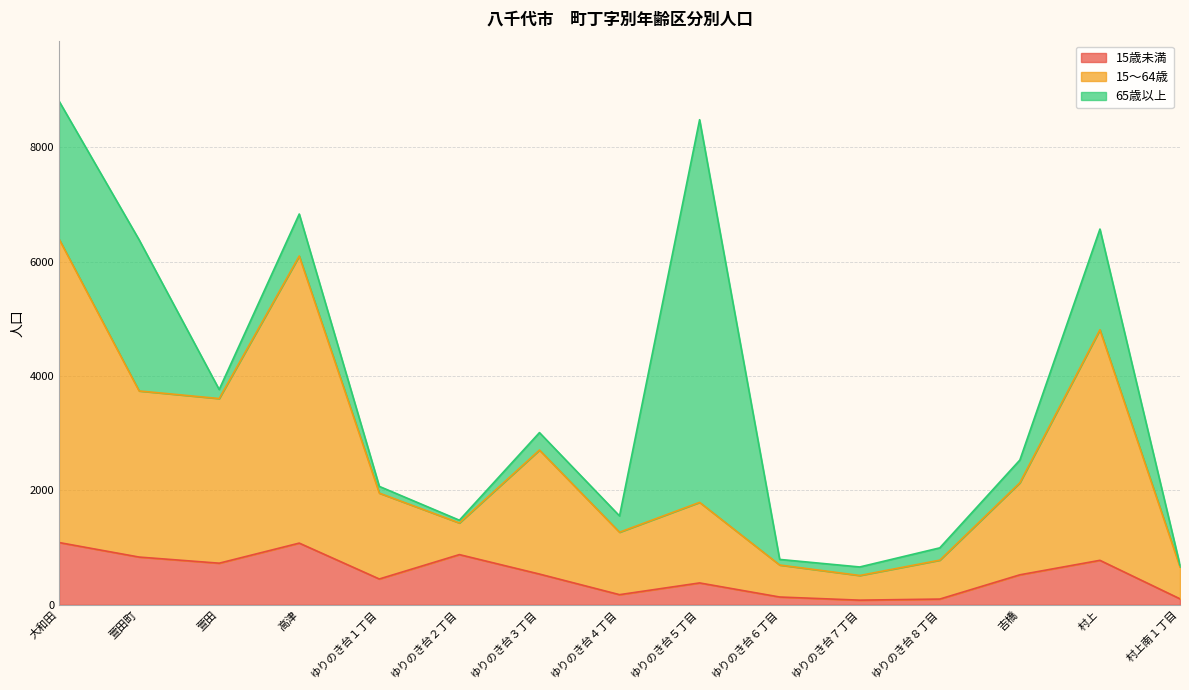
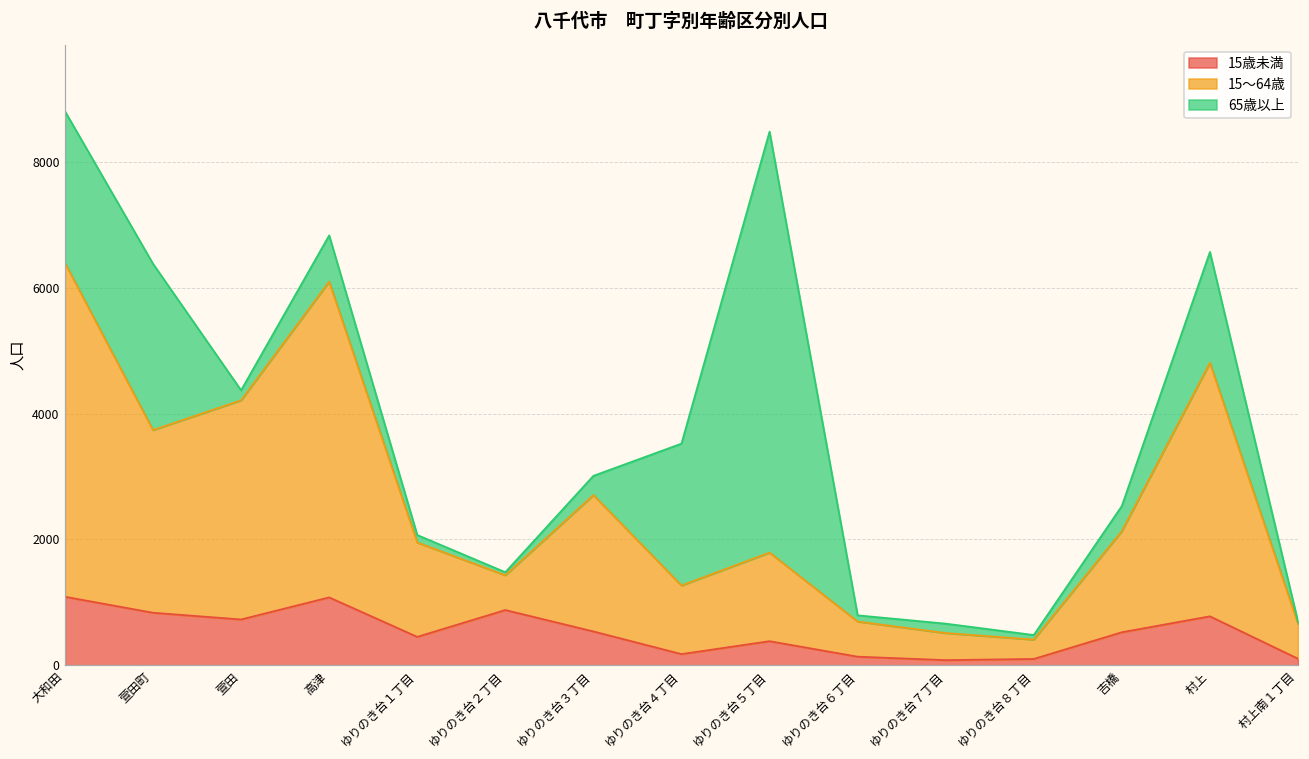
15～64歳, 萱田: 2900 -> 3500
65歳以上, ゆりのき台４丁目: 300 -> 2300
15～64歳, ゆりのき台８丁目: 700 -> 300
65歳以上, ゆりのき台８丁目: 200 -> 100
